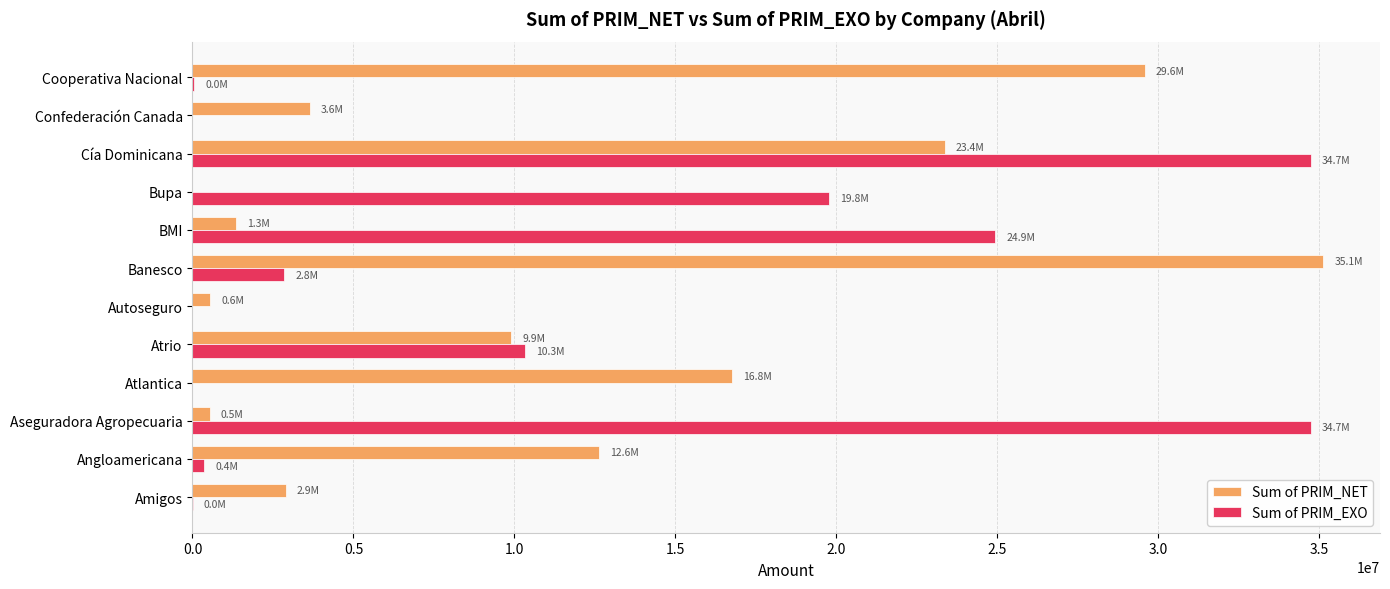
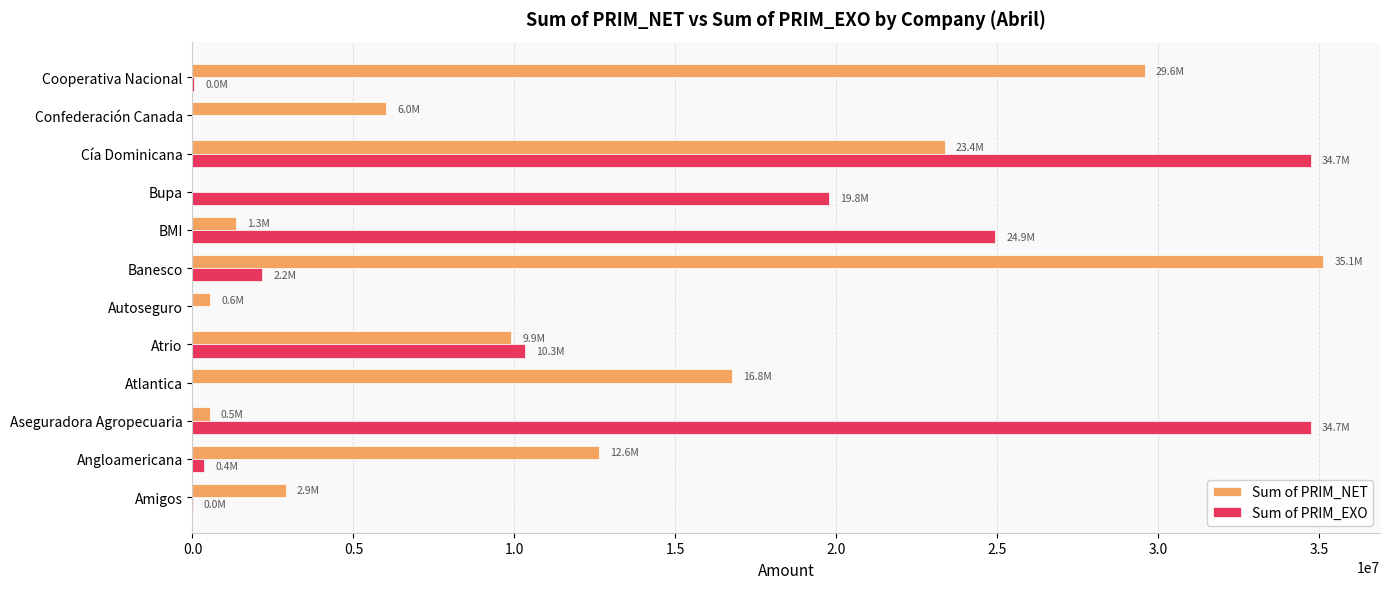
Sum of PRIM_NET, Confederación Canada: 3.6M -> 6.0M
Sum of PRIM_EXO, Banesco: 2.8M -> 2.2M
